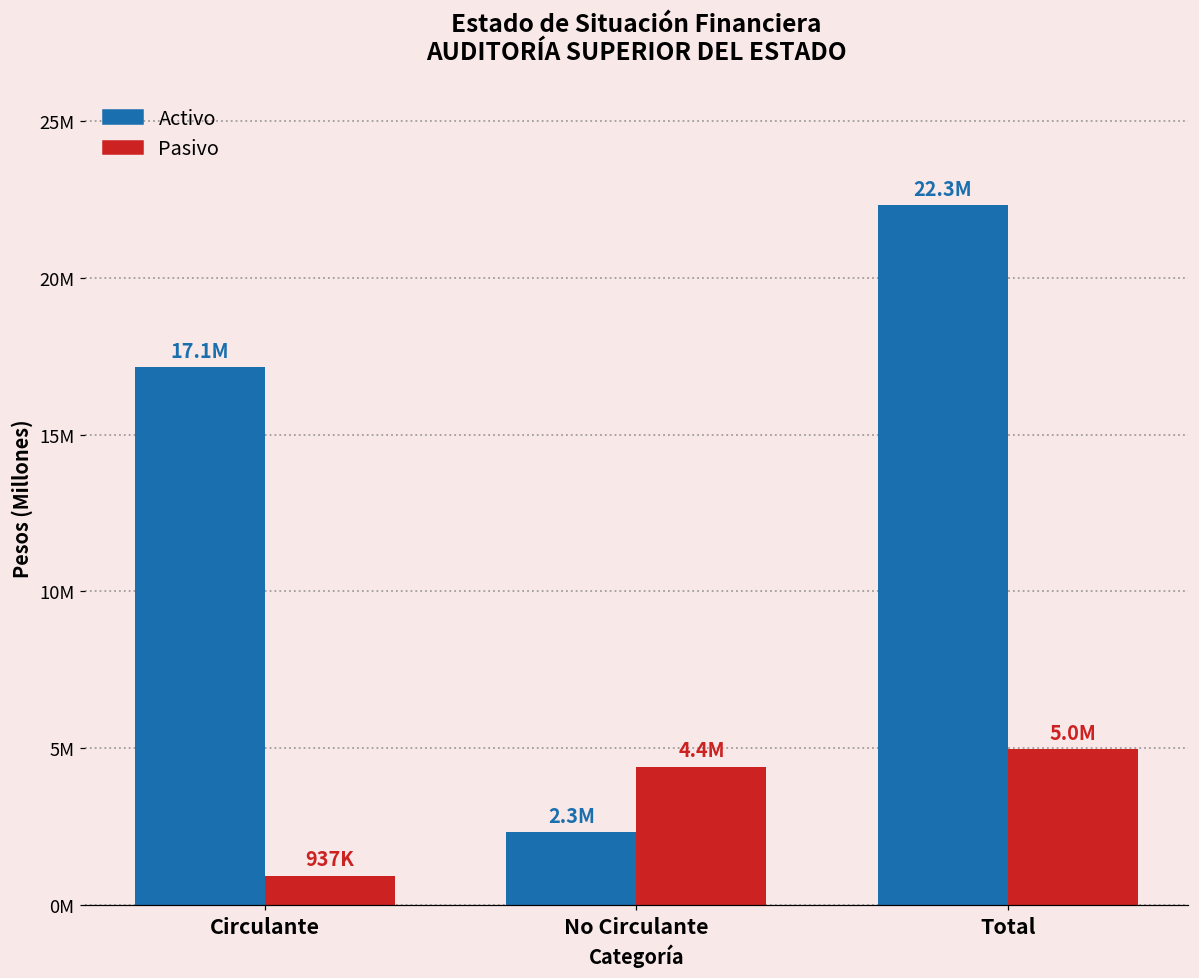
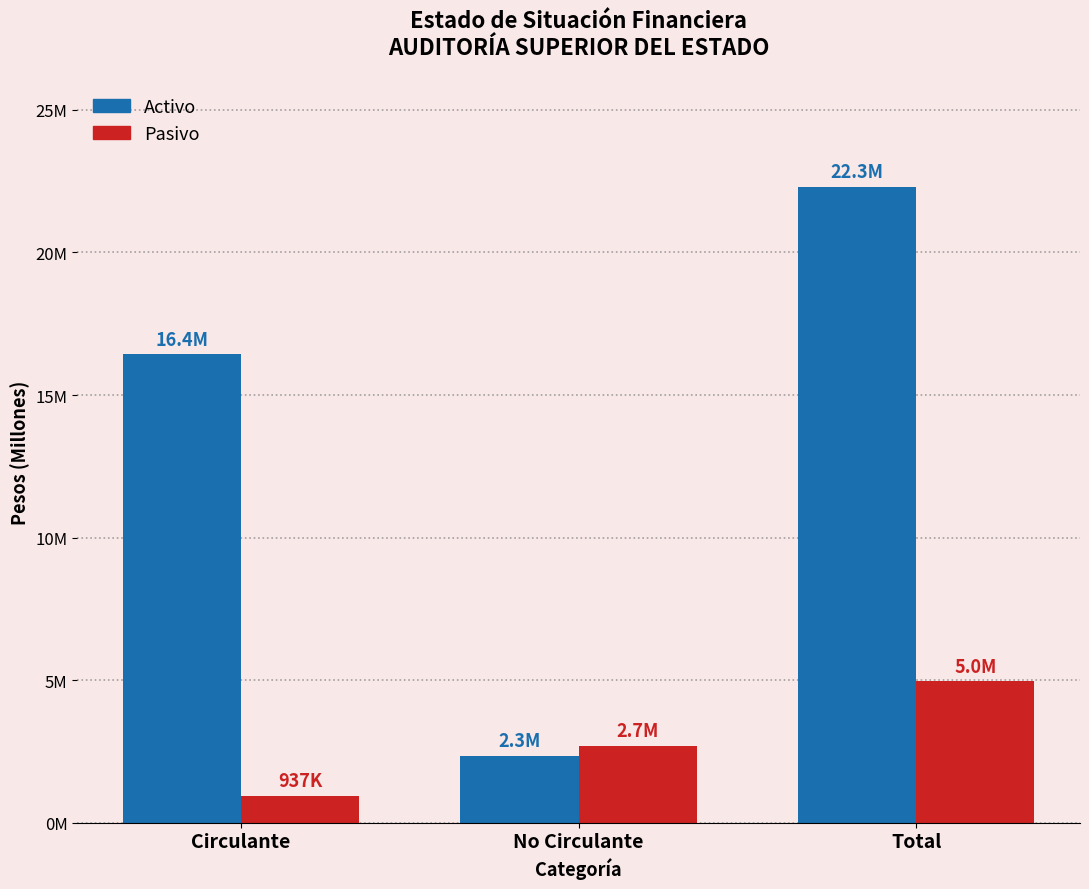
Activo, Circulante: 17.1M -> 16.4M
Pasivo, No Circulante: 4.4M -> 2.7M
